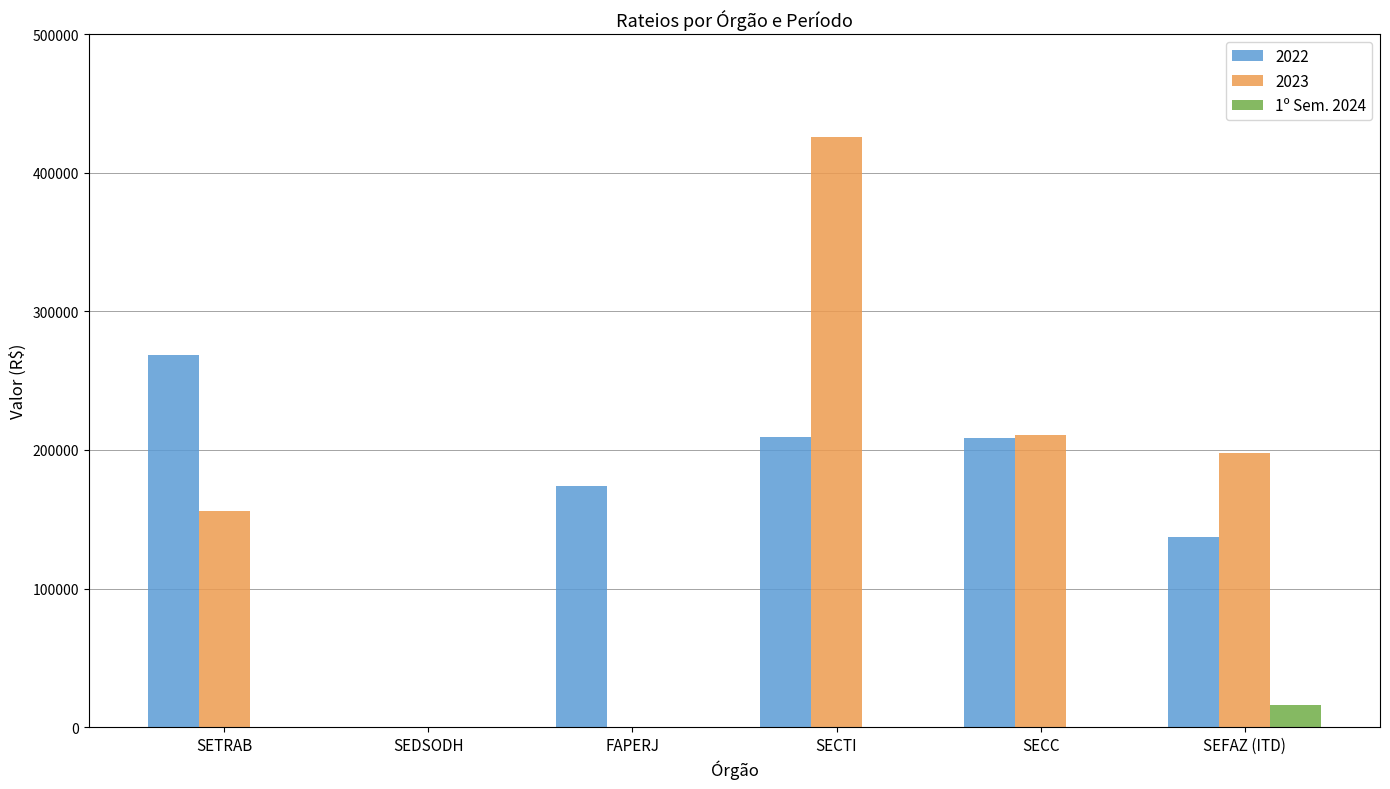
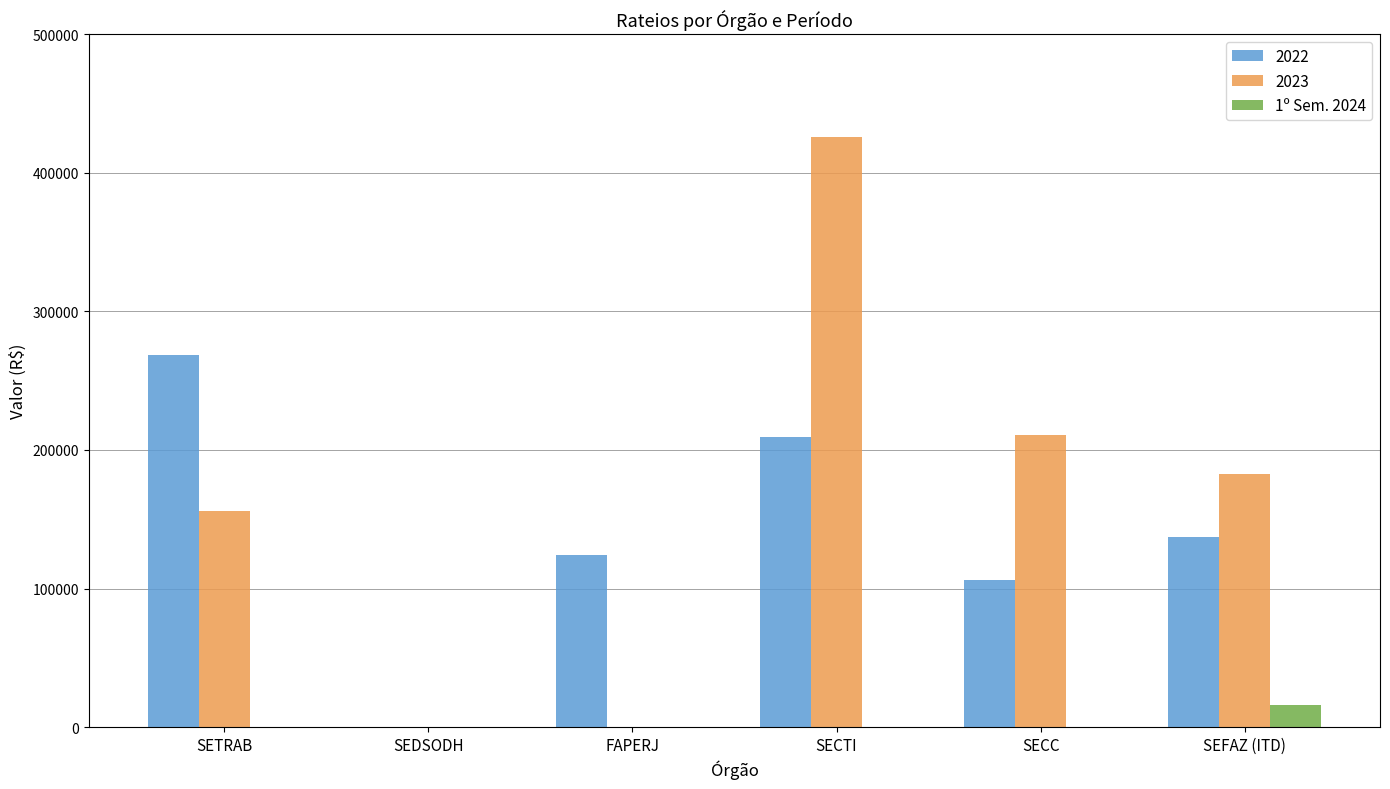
2022, FAPERJ: 174000 -> 124000
2022, SECC: 208000 -> 106000
2023, SEFAZ (ITD): 198000 -> 183000
